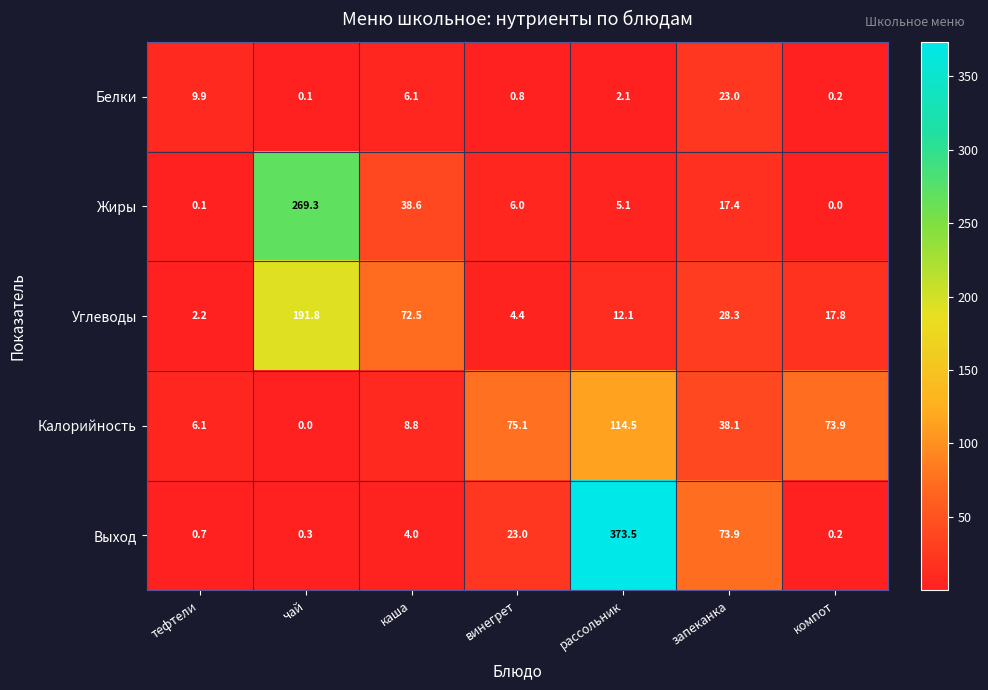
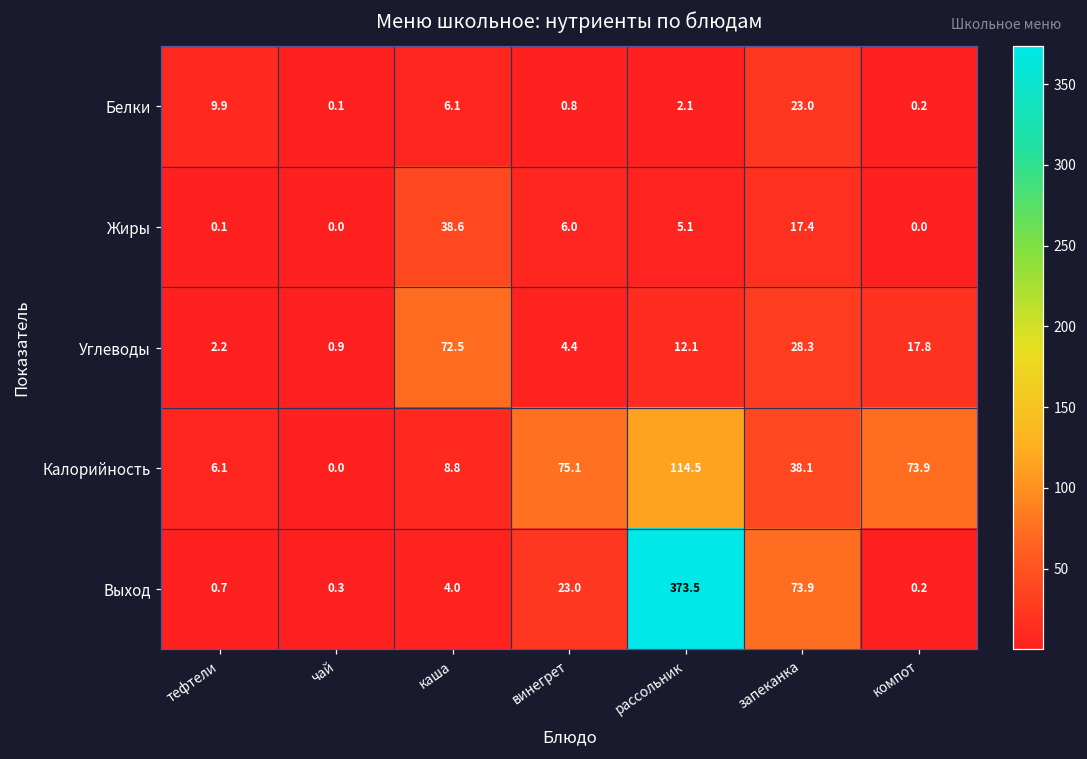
Жиры, чай: 269.3 -> 0.0
Углеводы, чай: 191.8 -> 0.9
